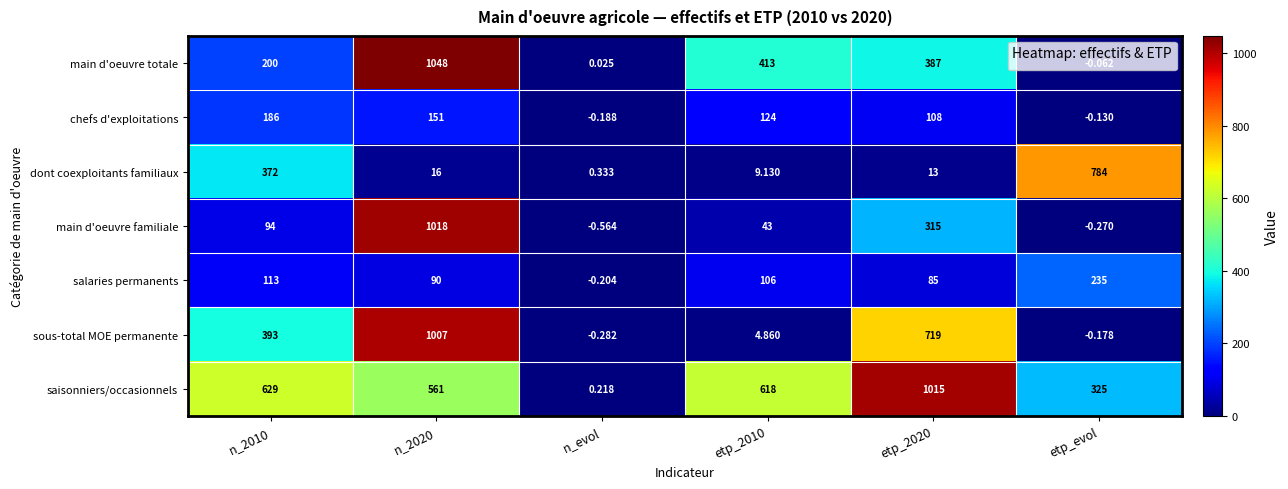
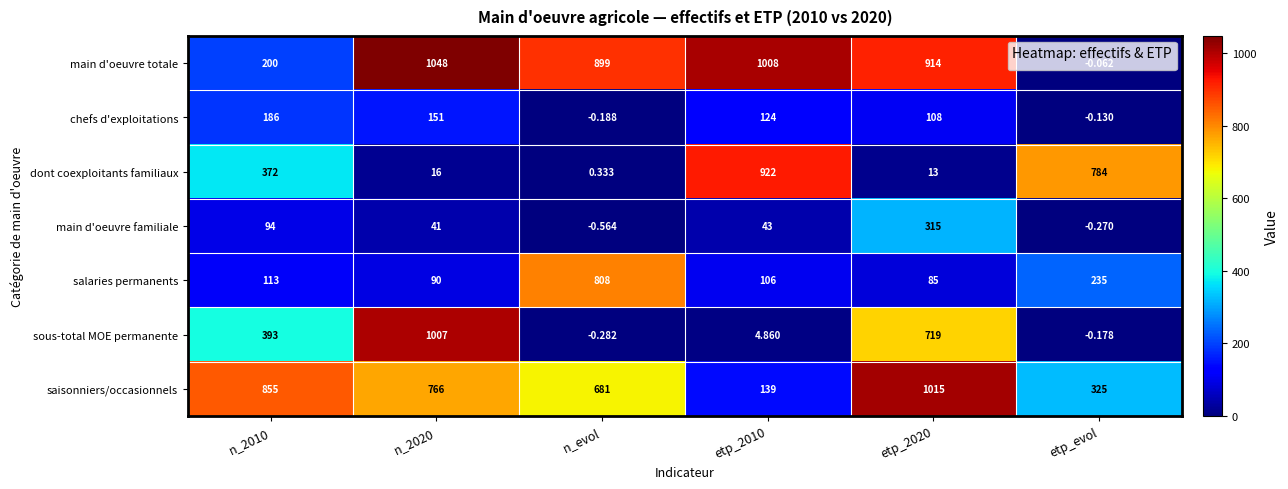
main d'oeuvre totale, n_evol: 0.025 -> 899
main d'oeuvre totale, etp_2010: 413 -> 1008
main d'oeuvre totale, etp_2020: 387 -> 914
dont coexploitants familiaux, etp_2010: 9.130 -> 922
main d'oeuvre familiale, n_2020: 1018 -> 41
salaries permanents, n_evol: -0.204 -> 808
saisonniers/occasionnels, n_2010: 629 -> 855
saisonniers/occasionnels, n_2020: 561 -> 766
saisonniers/occasionnels, n_evol: 0.218 -> 681
saisonniers/occasionnels, etp_2010: 618 -> 139
